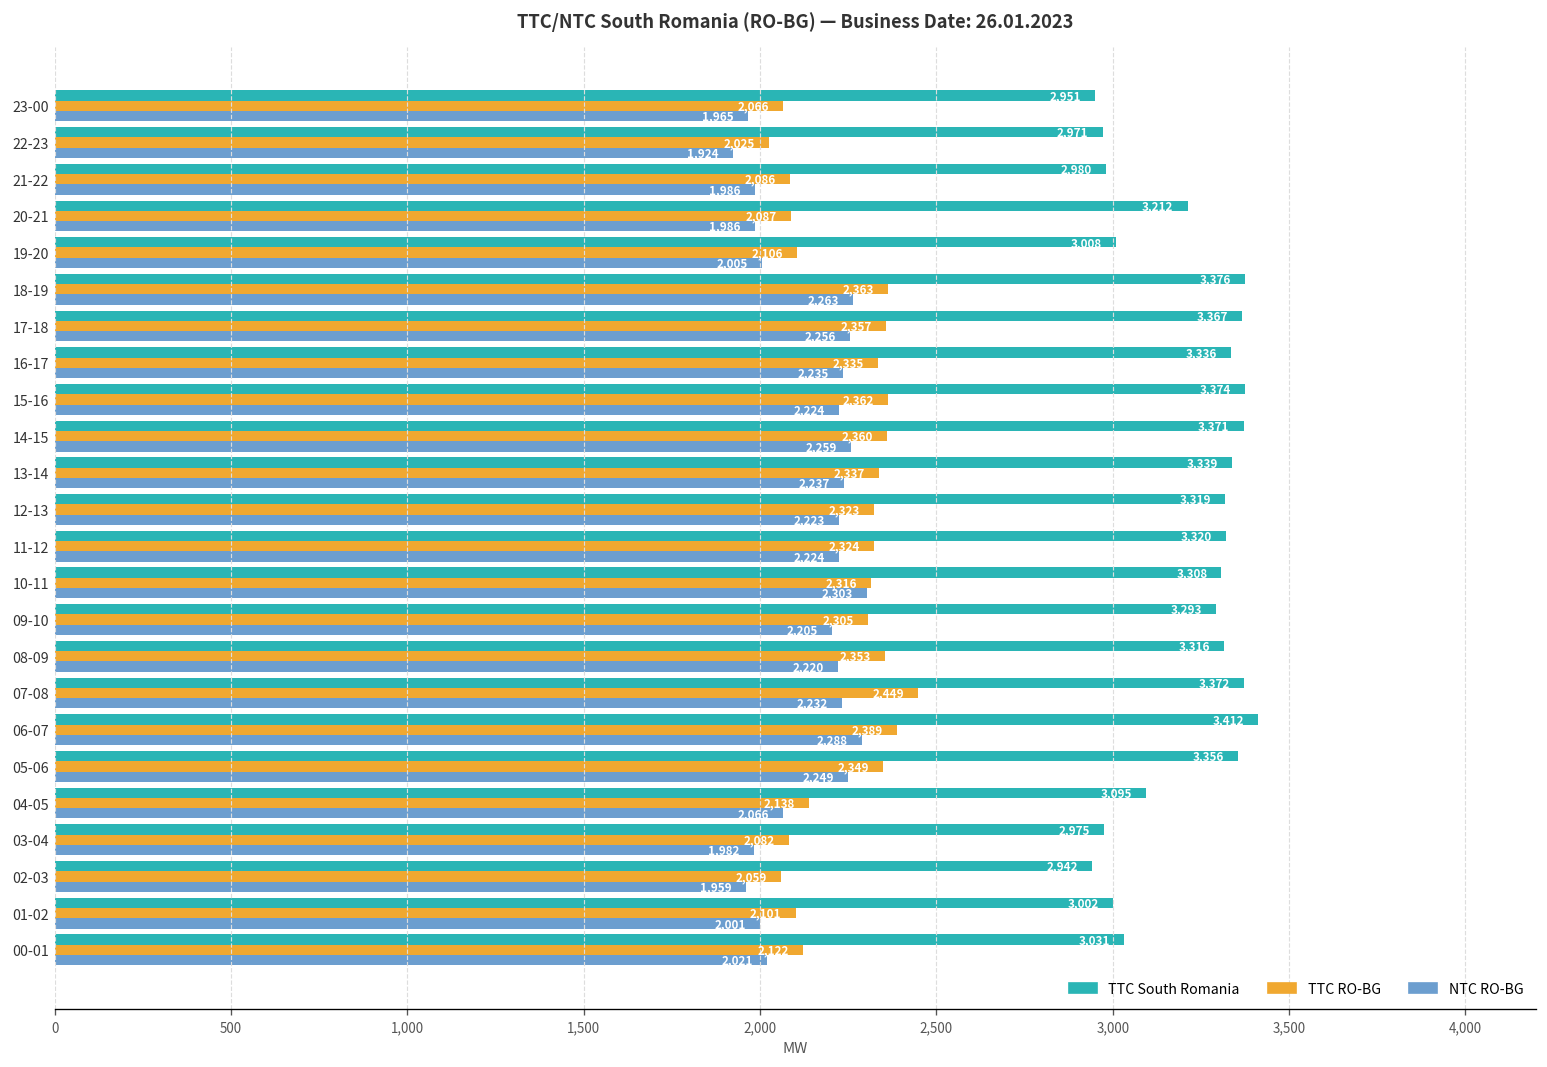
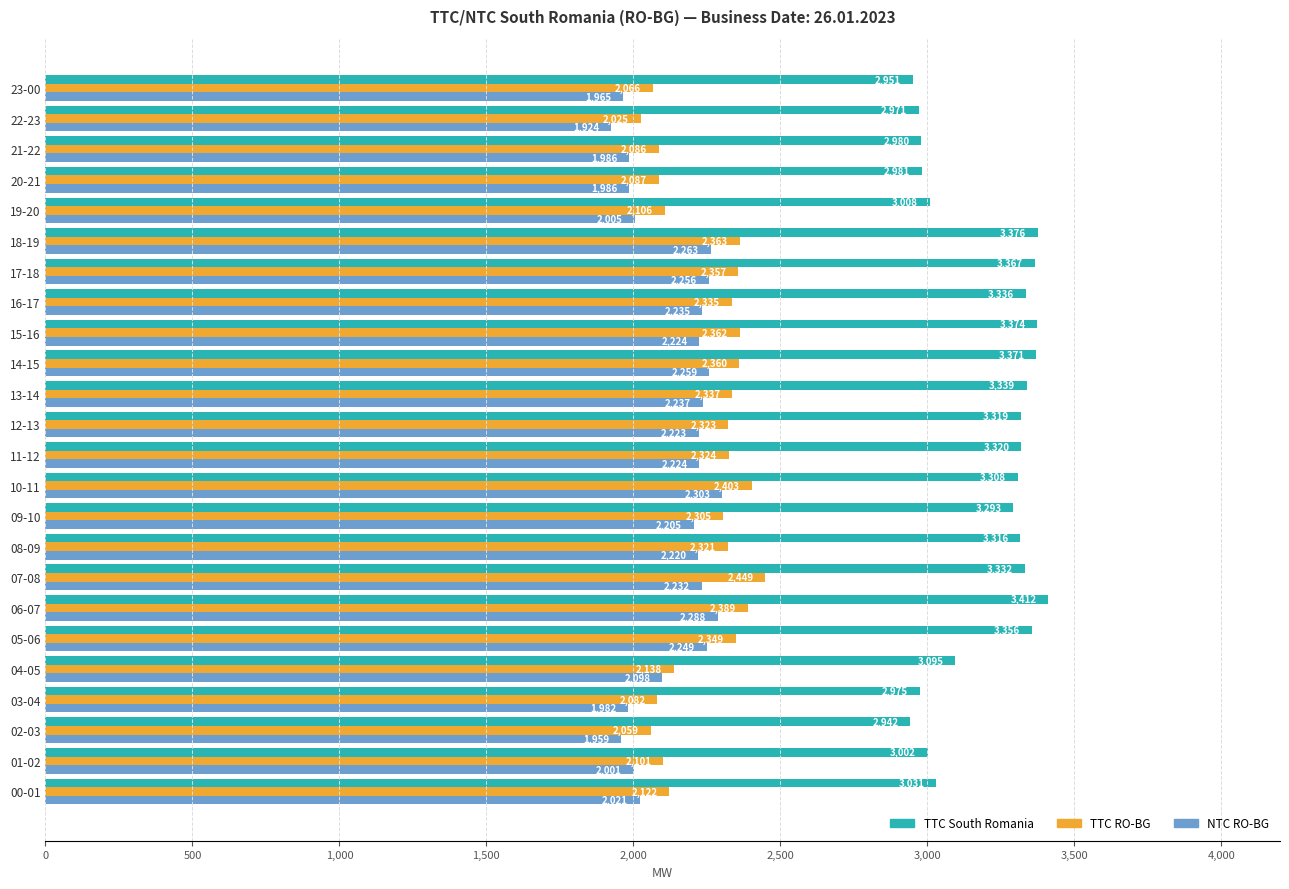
TTC South Romania, 20-21: 3,212 -> 2,981
TTC RO-BG, 10-11: 2,316 -> 2,403
TTC RO-BG, 08-09: 2,353 -> 2,321
TTC South Romania, 07-08: 3,372 -> 3,332
NTC RO-BG, 04-05: 2,066 -> 2,098
